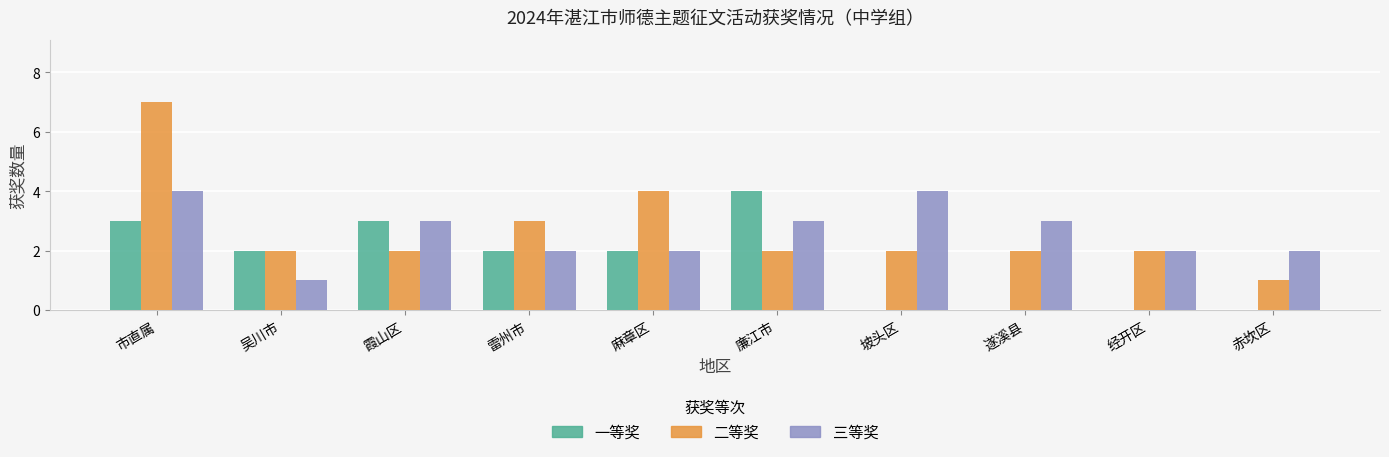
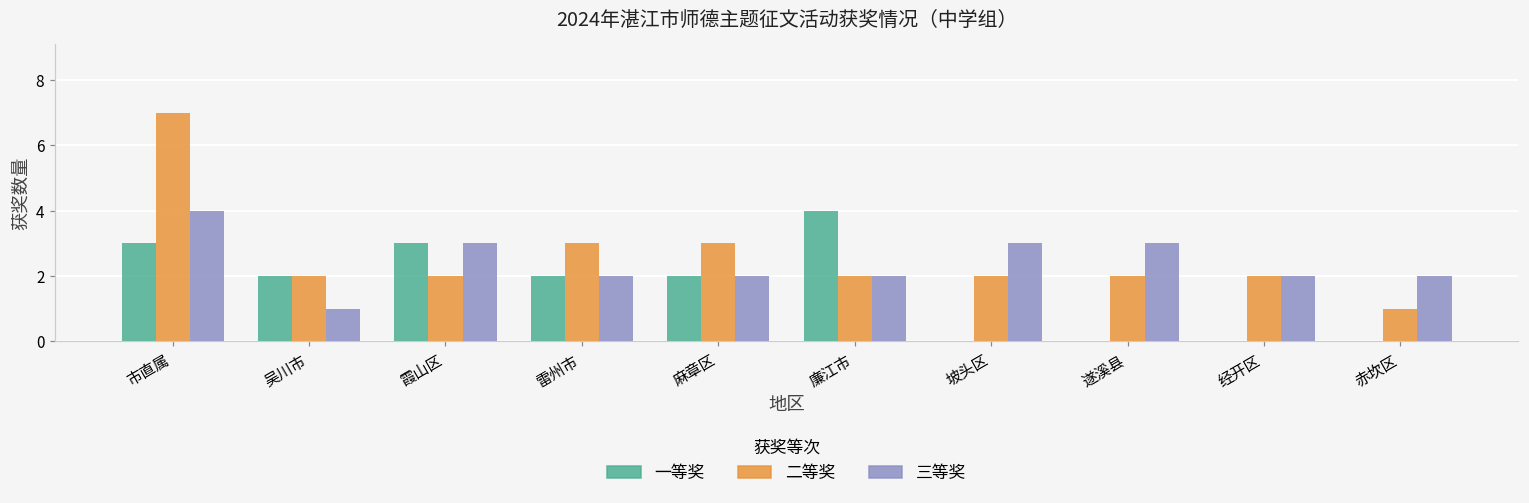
二等奖, 麻章区: 4 -> 3
三等奖, 廉江市: 3 -> 2
三等奖, 坡头区: 4 -> 3
